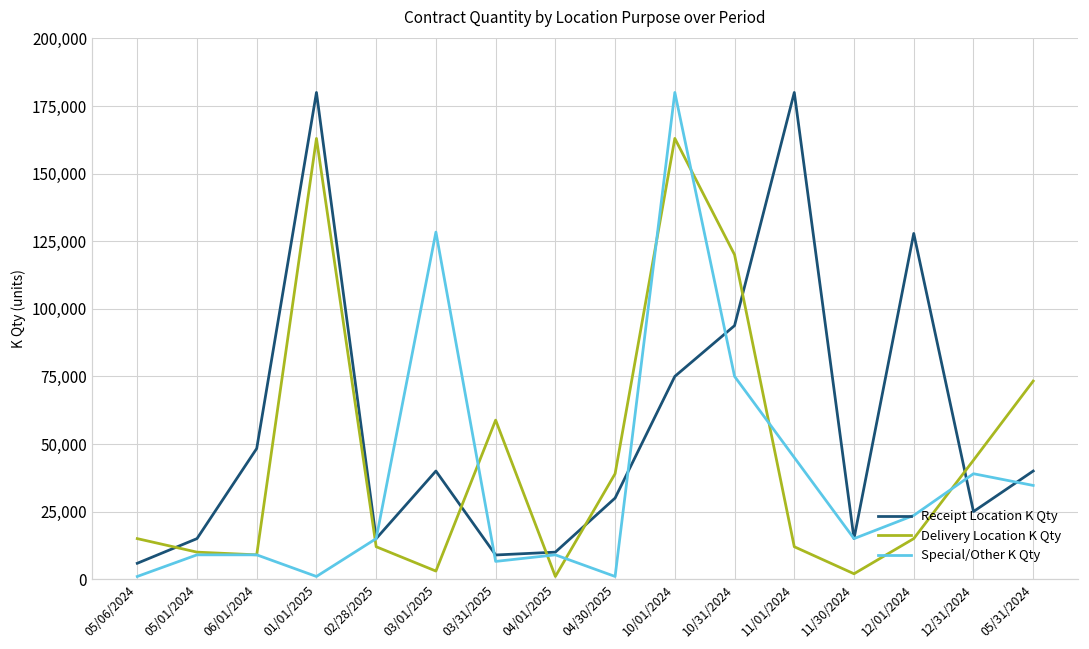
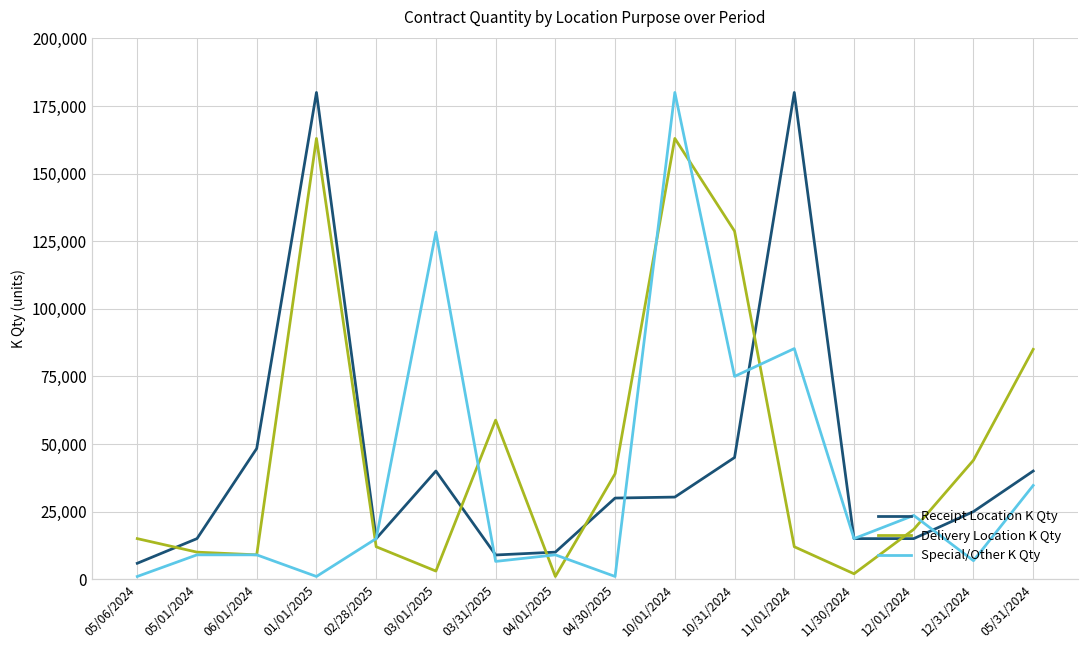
Receipt Location K Qty, 10/01/2024: 75,000 -> 30,000
Receipt Location K Qty, 10/31/2024: 94,000 -> 45,000
Delivery Location K Qty, 10/31/2024: 120,000 -> 129,000
Special/Other K Qty, 11/01/2024: 45,000 -> 85,000
Receipt Location K Qty, 12/01/2024: 128,000 -> 15,000
Delivery Location K Qty, 12/01/2024: 15,000 -> 18,000
Special/Other K Qty, 12/31/2024: 39,000 -> 7,000
Delivery Location K Qty, 05/31/2024: 73,000 -> 85,000
